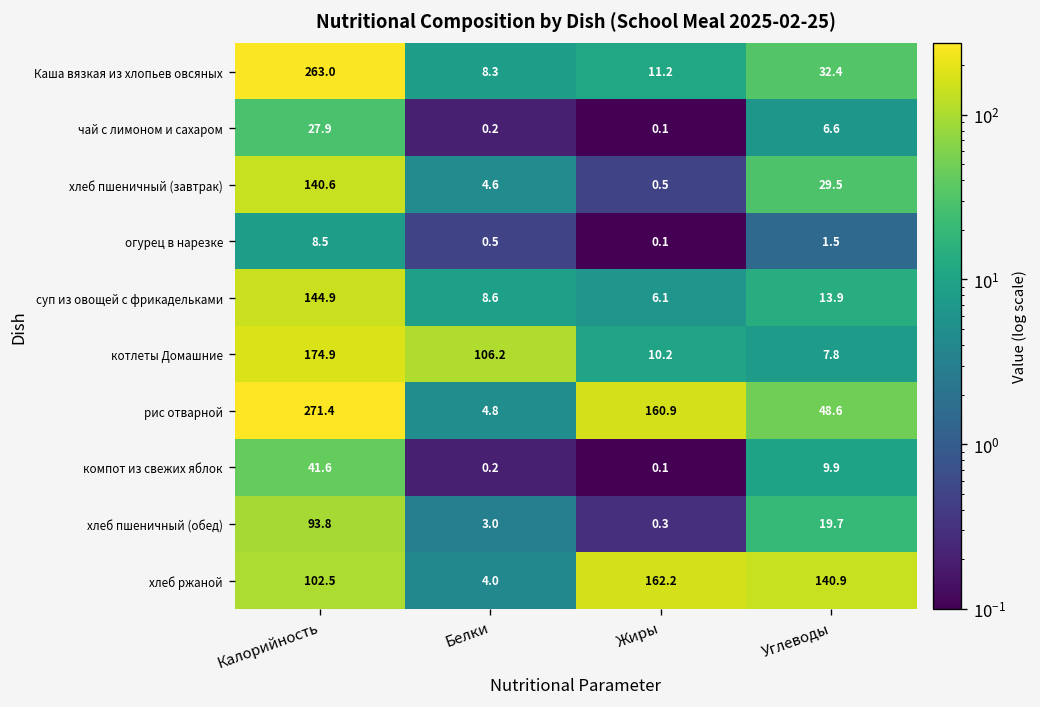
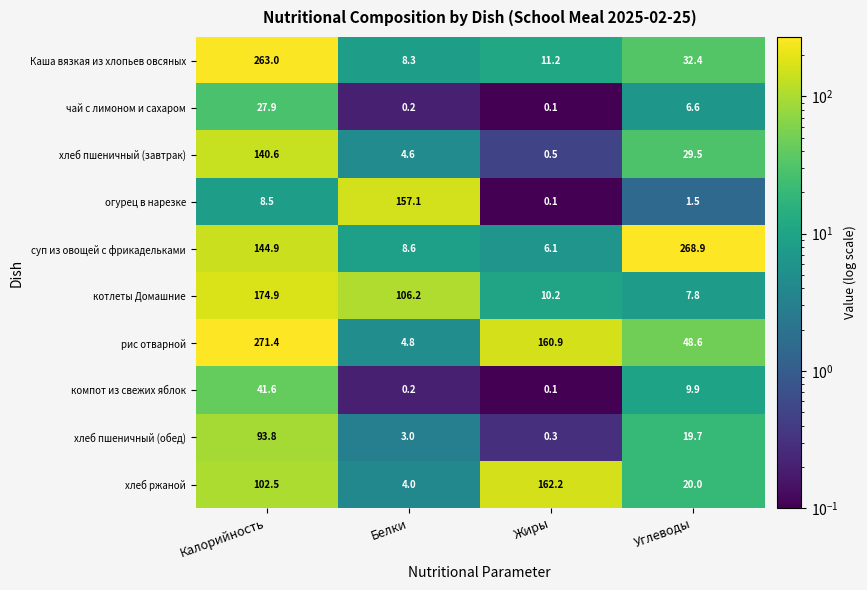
огурец в нарезке, Белки: 0.5 -> 157.1
суп из овощей с фрикадельками, Углеводы: 13.9 -> 268.9
хлеб ржаной, Углеводы: 140.9 -> 20.0
